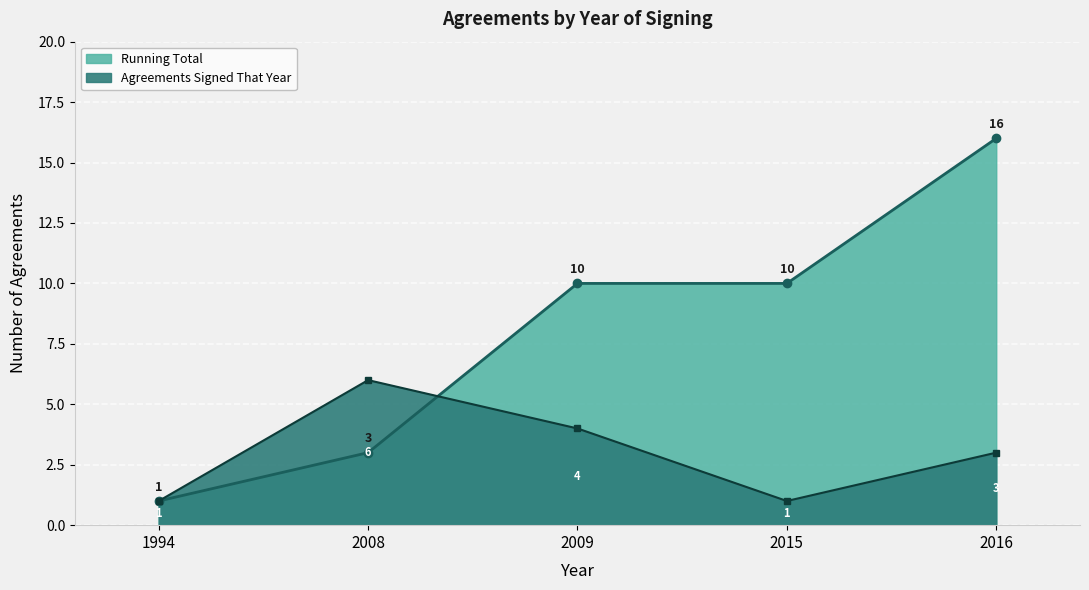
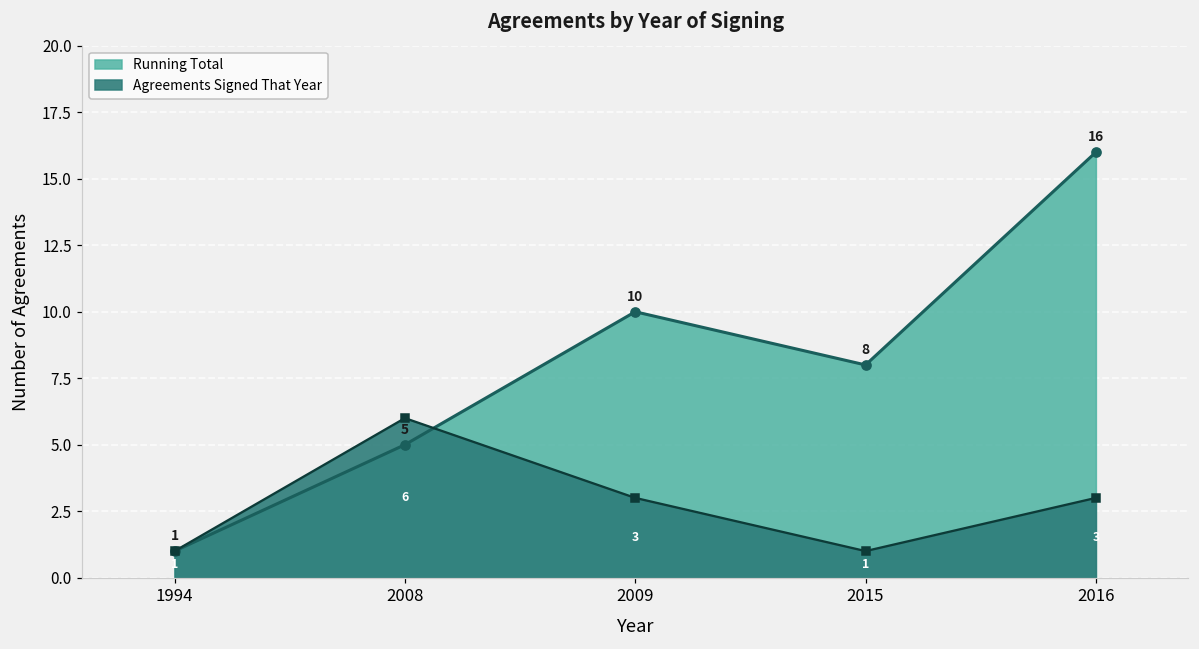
Running Total, 2008: 3 -> 5
Agreements Signed That Year, 2009: 4 -> 3
Running Total, 2015: 10 -> 8
